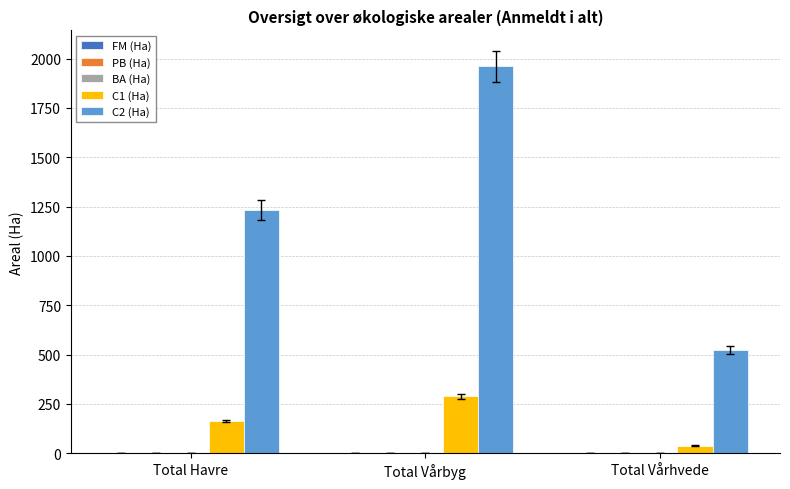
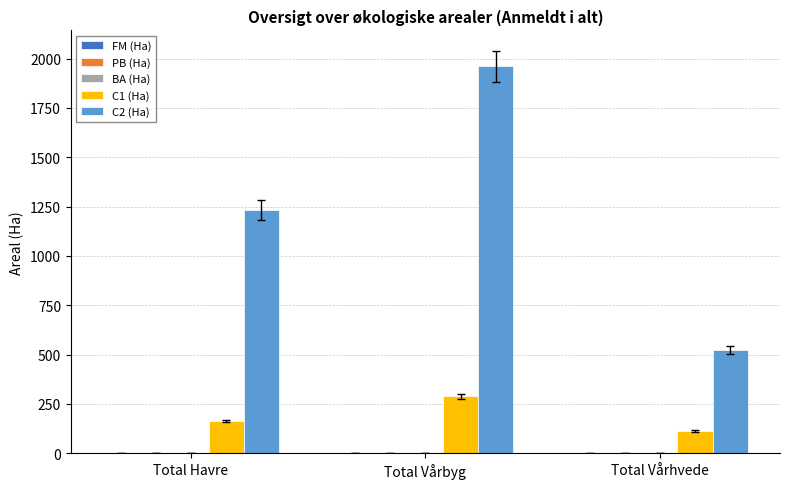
C1 (Ha), Total Vårhvede: 40 -> 110
